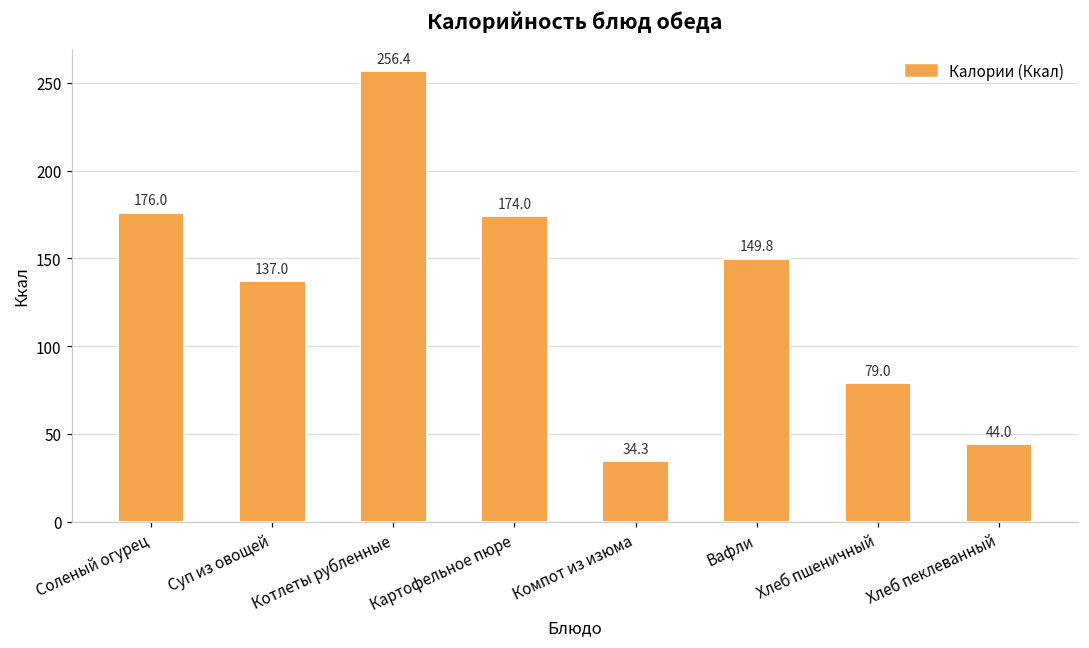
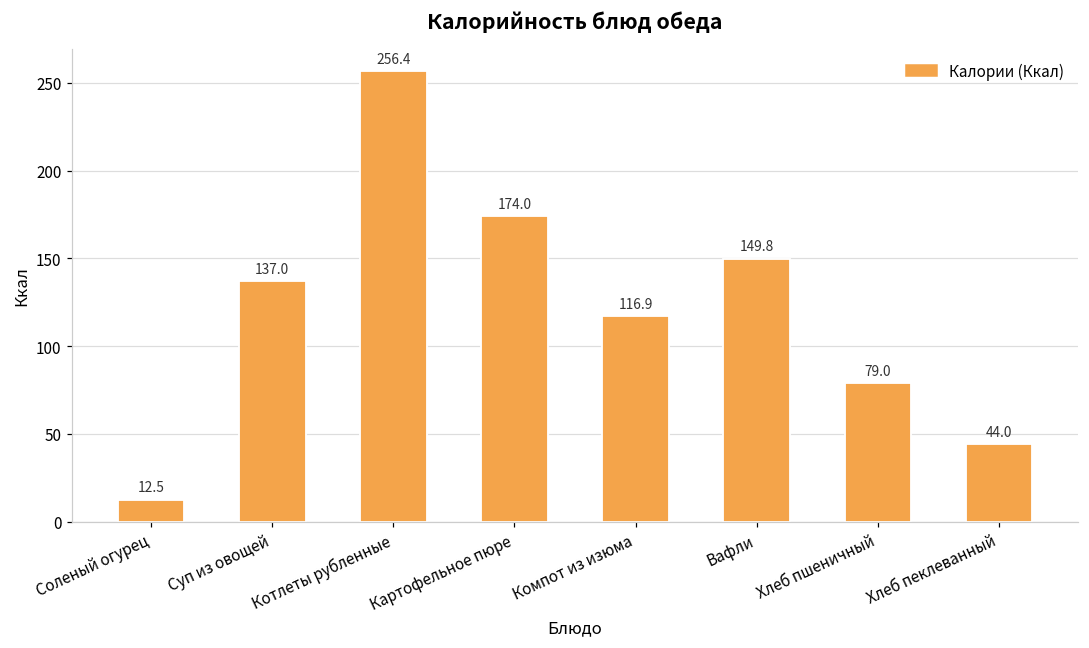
Соленый огурец: 176.0 -> 12.5
Компот из изюма: 34.3 -> 116.9
